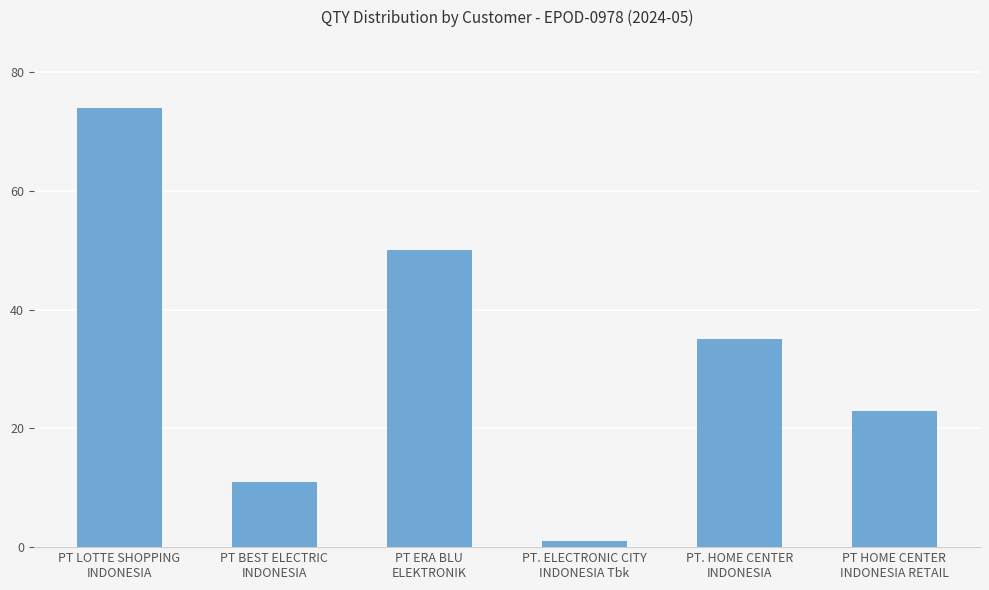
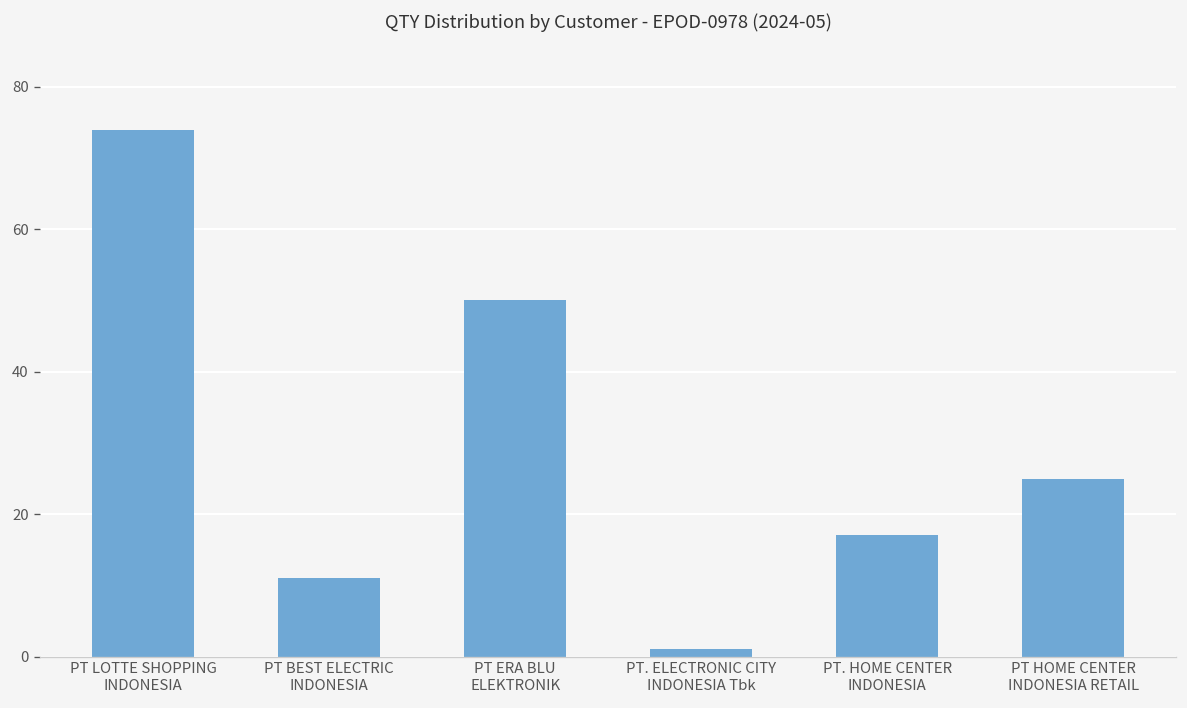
PT. HOME CENTER INDONESIA: 35 -> 17
PT HOME CENTER INDONESIA RETAIL: 23 -> 25
